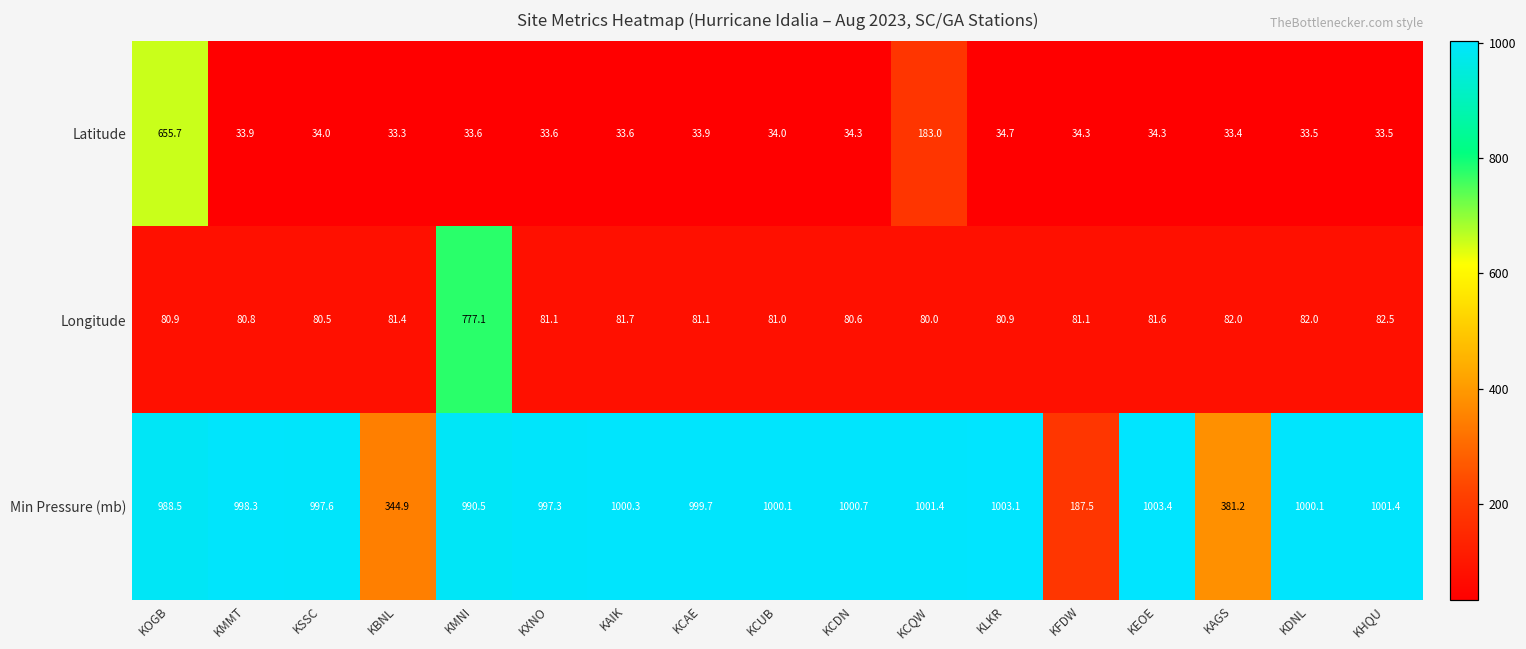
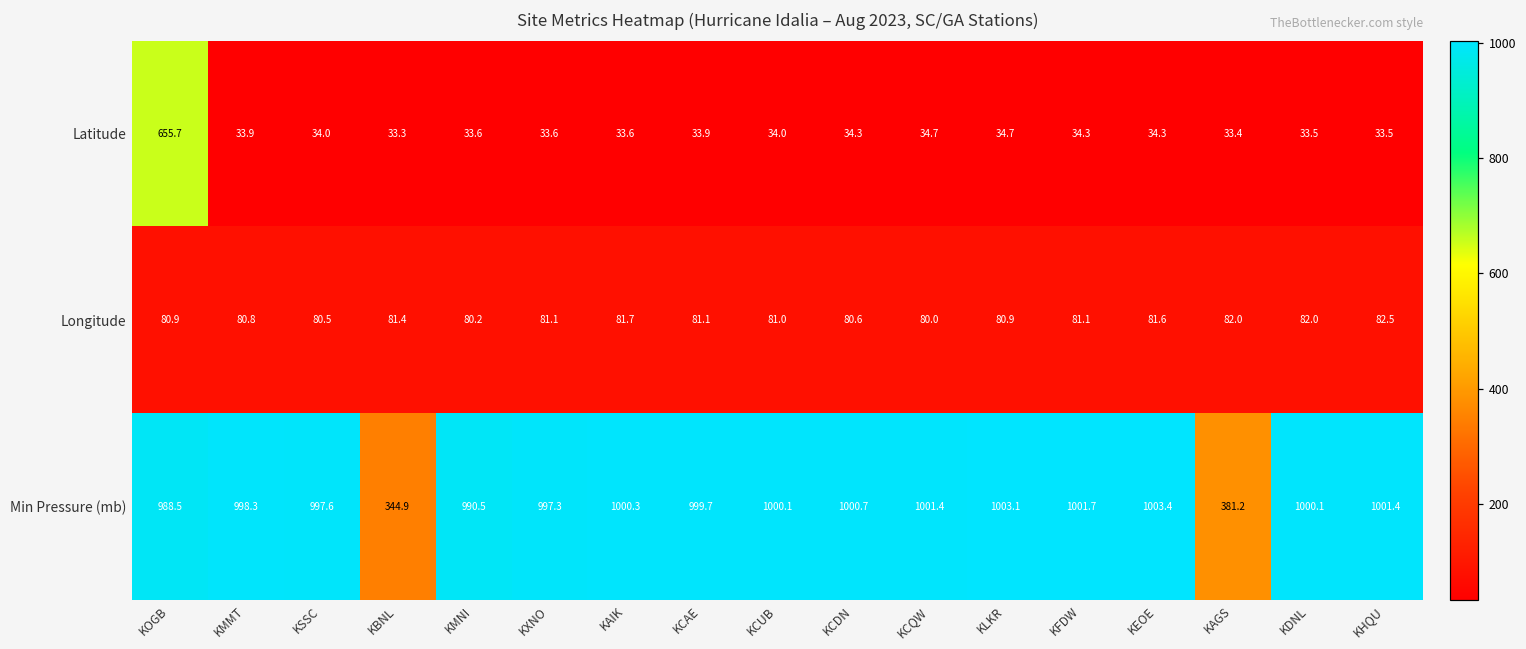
Latitude, KCQW: 183.0 -> 34.7
Longitude, KMNI: 777.1 -> 80.2
Min Pressure (mb), KFDW: 187.5 -> 1001.7
